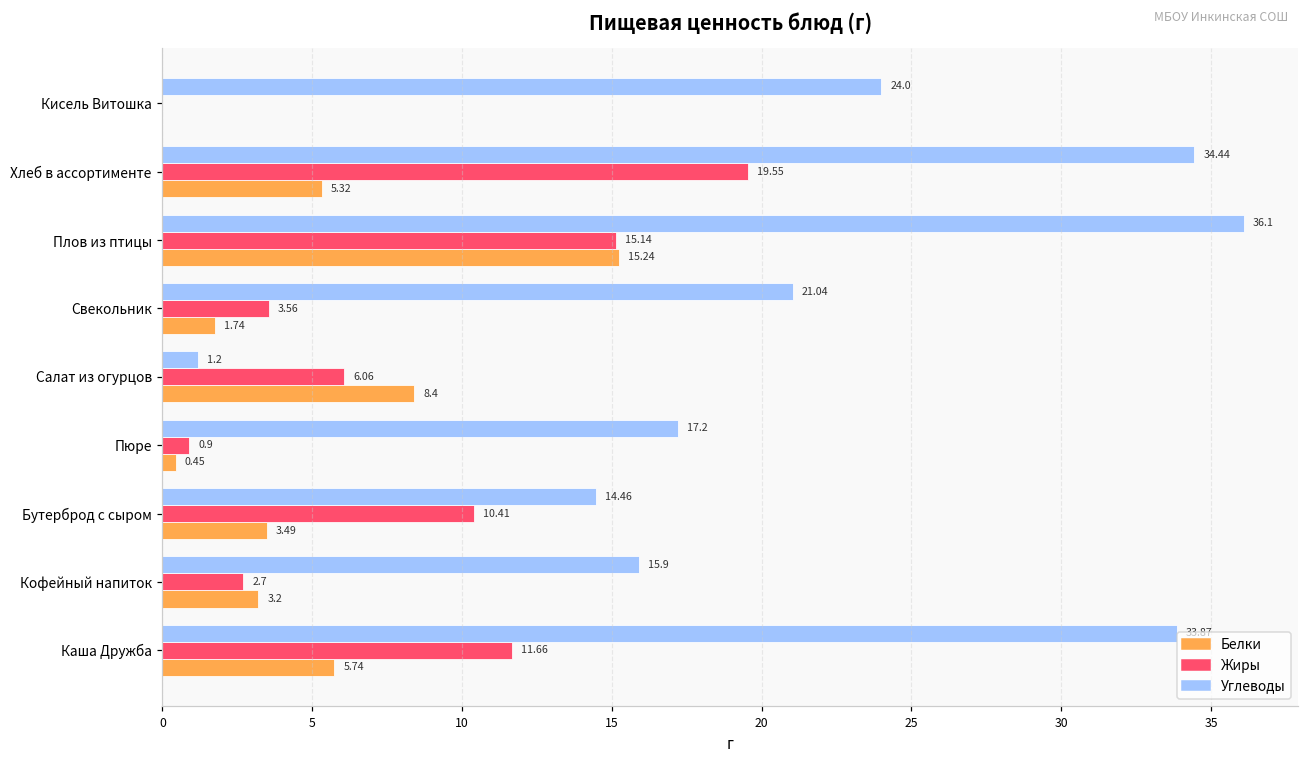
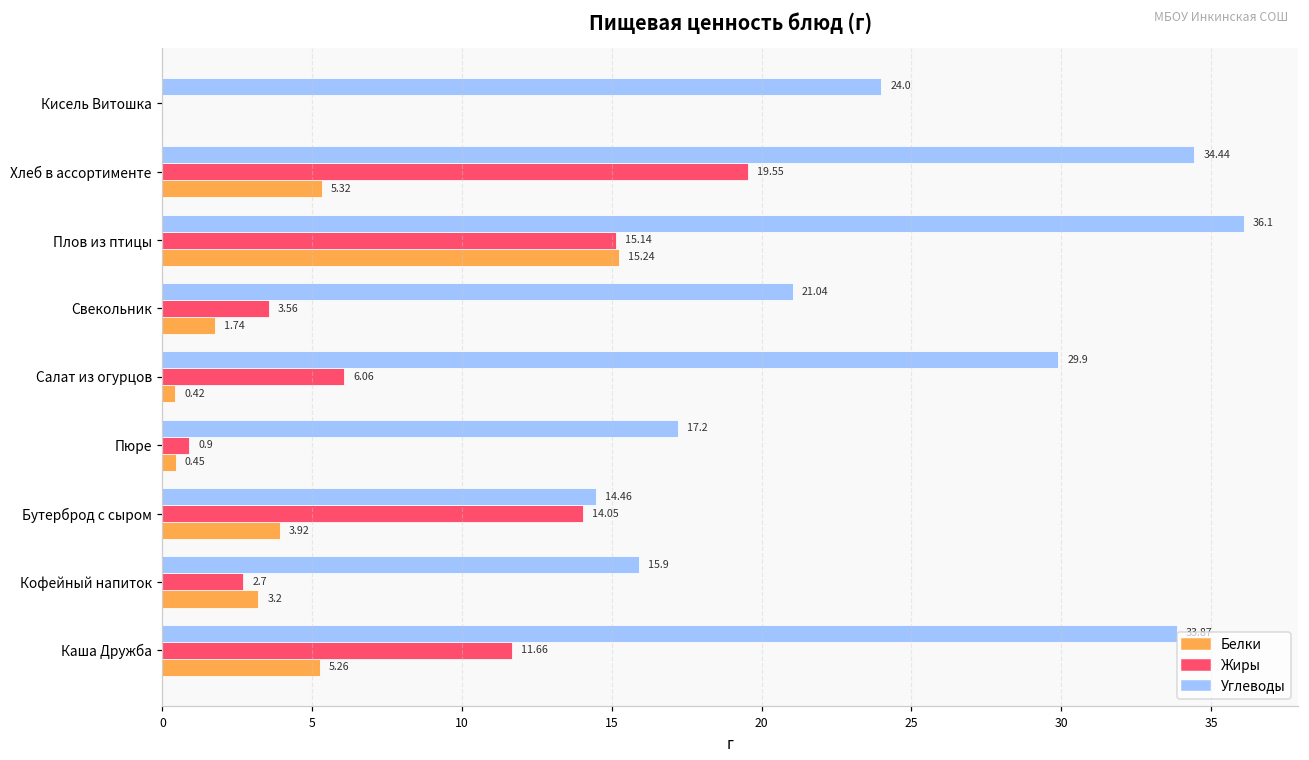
Углеводы, Салат из огурцов: 1.2 -> 29.9
Белки, Салат из огурцов: 8.4 -> 0.42
Жиры, Бутерброд с сыром: 10.41 -> 14.05
Белки, Бутерброд с сыром: 3.49 -> 3.92
Белки, Каша Дружба: 5.74 -> 5.26
